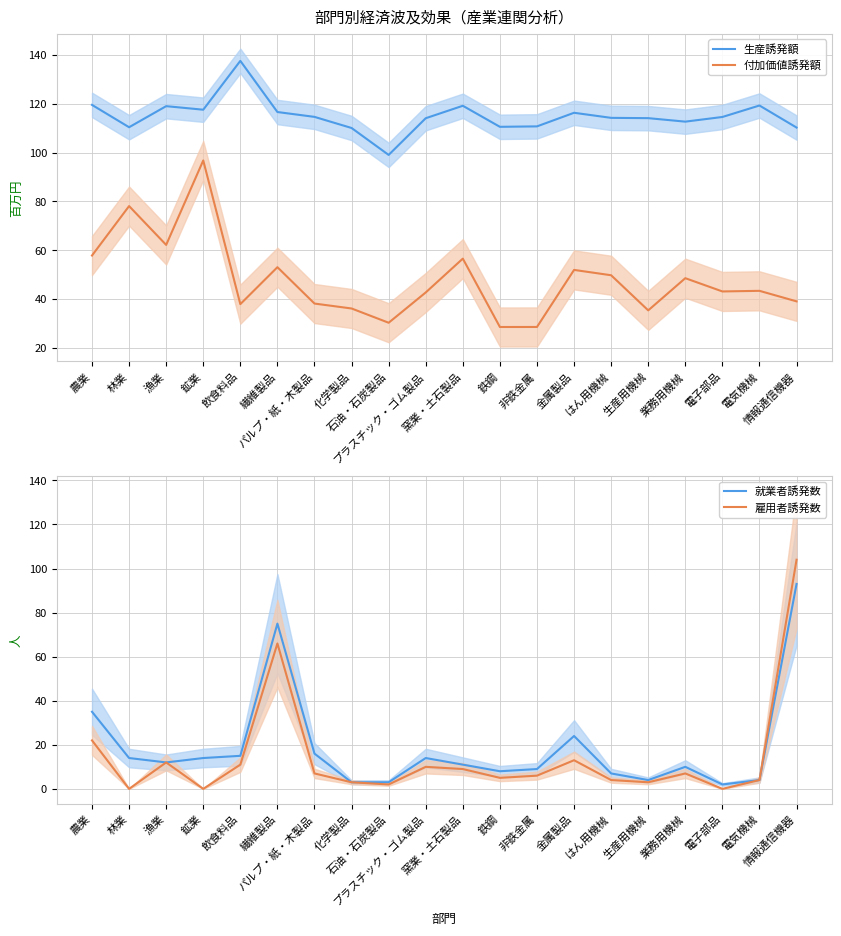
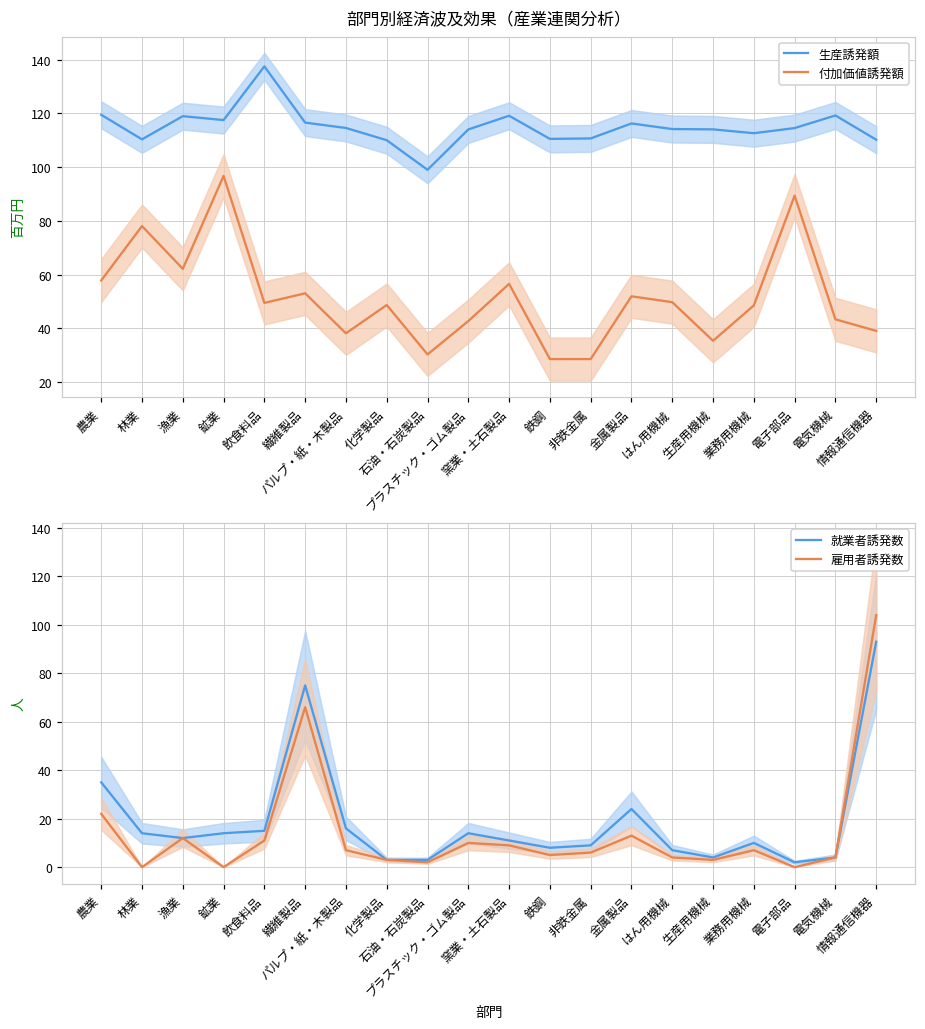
部門別経済波及効果（産業連関分析）, 付加価値誘発額, 飲食料品: 38 -> 49
部門別経済波及効果（産業連関分析）, 付加価値誘発額, 化学製品: 36 -> 49
部門別経済波及効果（産業連関分析）, 付加価値誘発額, 電子部品: 43 -> 89
